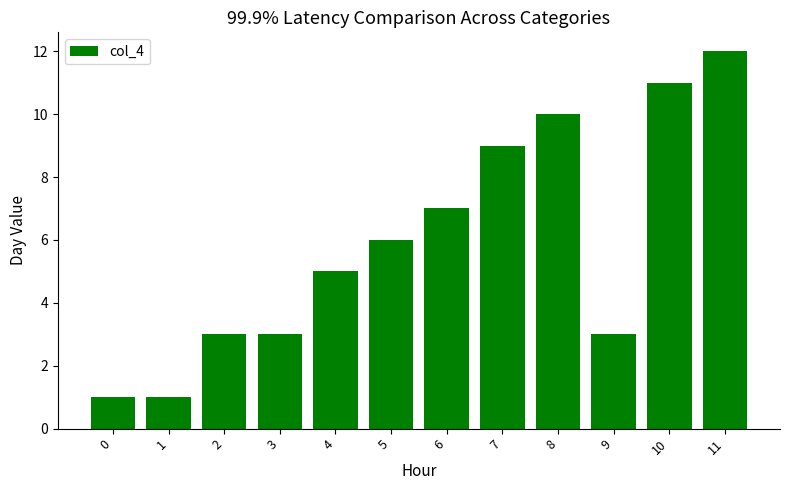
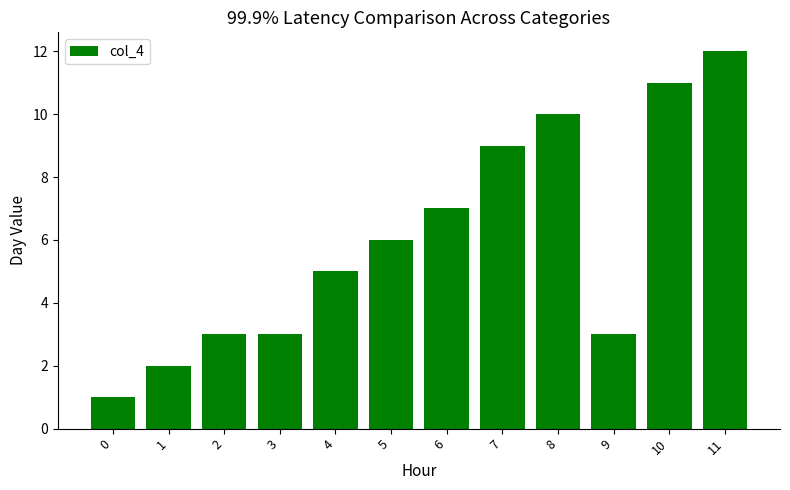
1: 1 -> 2
